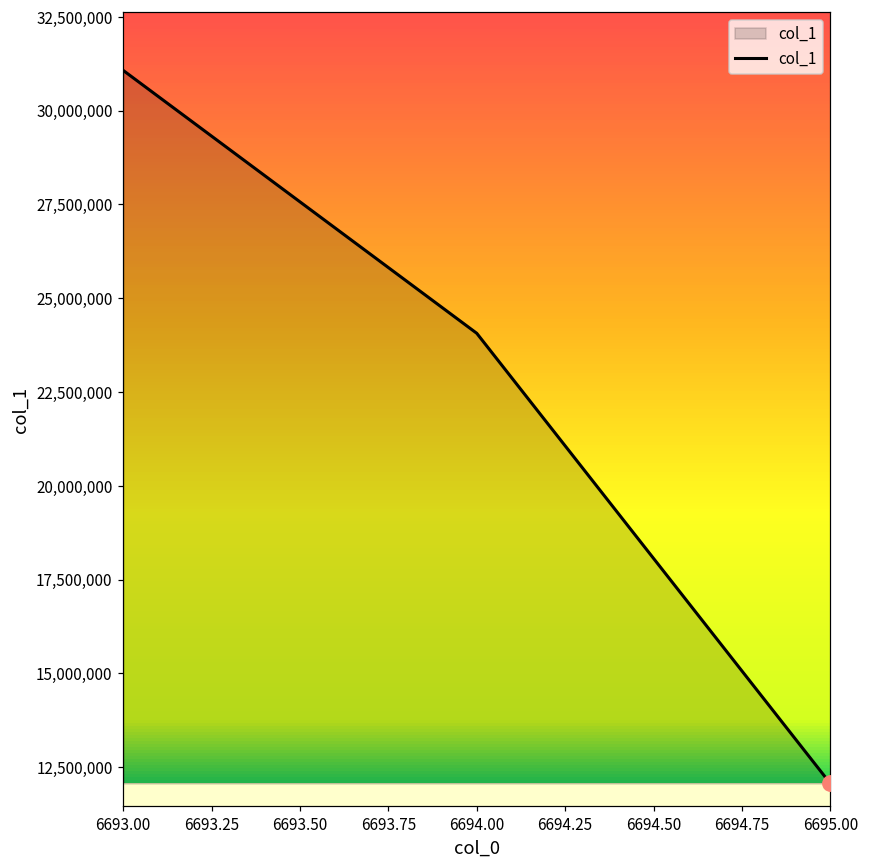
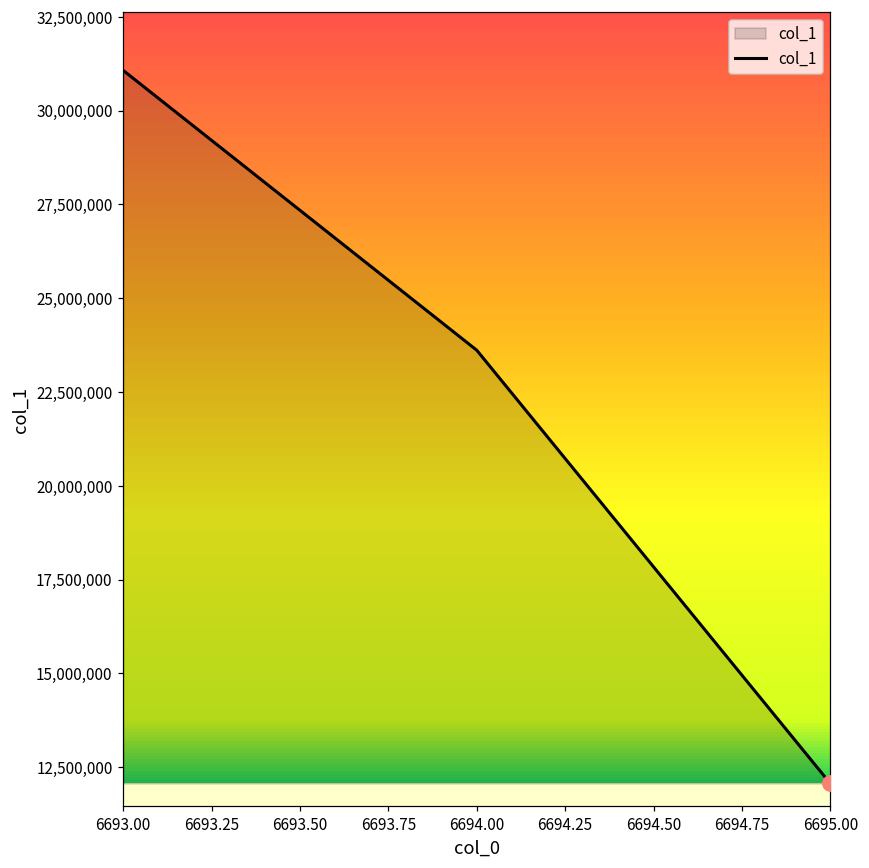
col_1, 6694.00: 24,100,000 -> 23,600,000
